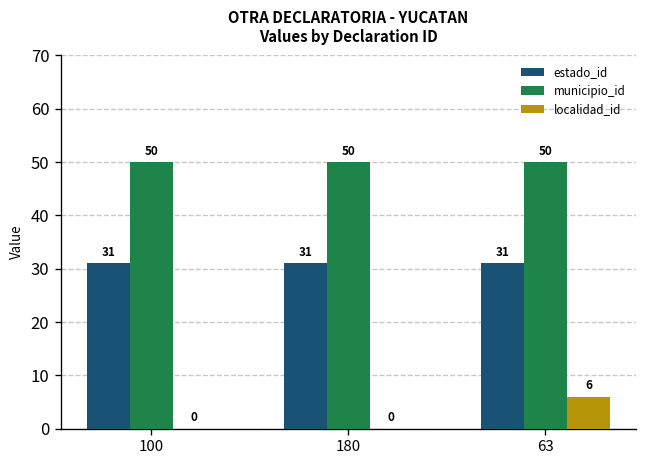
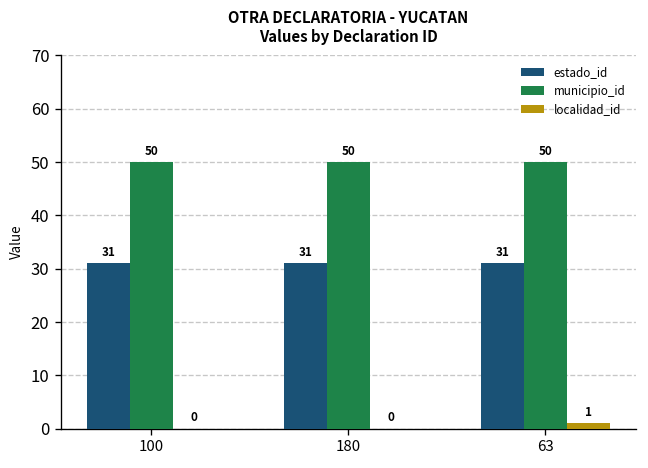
localidad_id, 63: 6 -> 1
